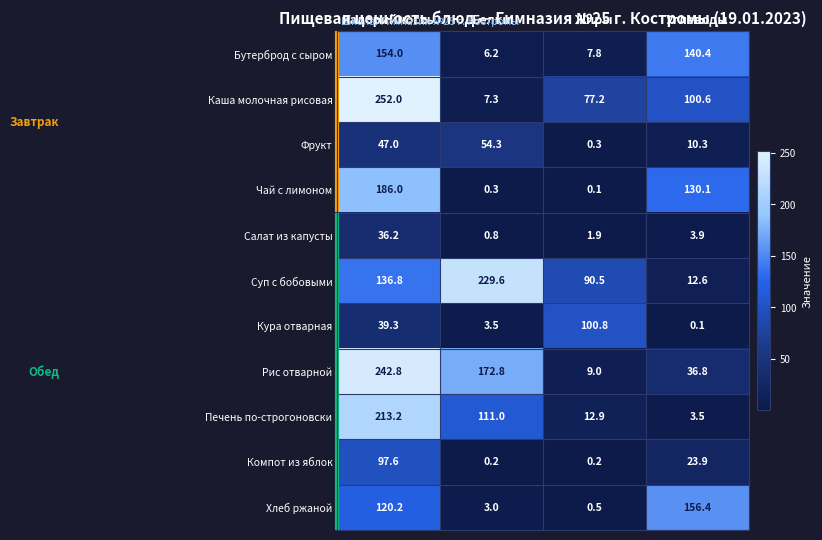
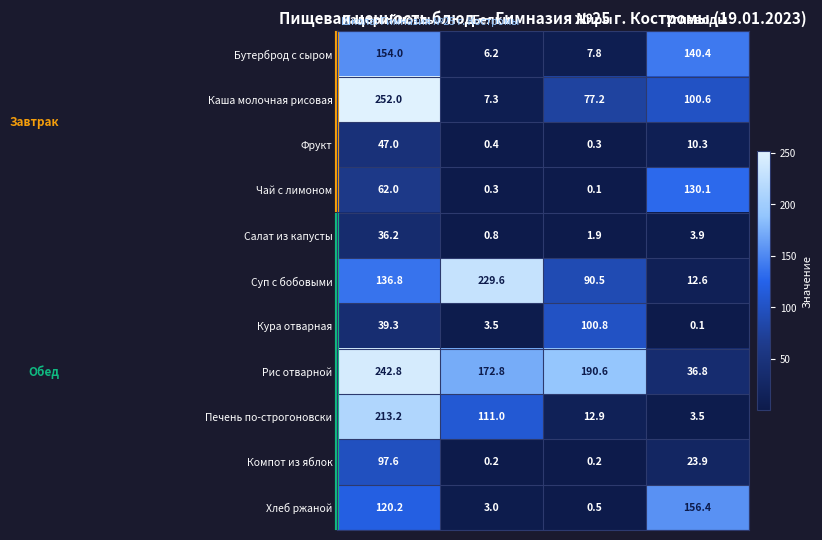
Фрукт, Белки: 54.3 -> 0.4
Чай с лимоном, Калорийность: 186.0 -> 62.0
Рис отварной, Жиры: 9.0 -> 190.6
